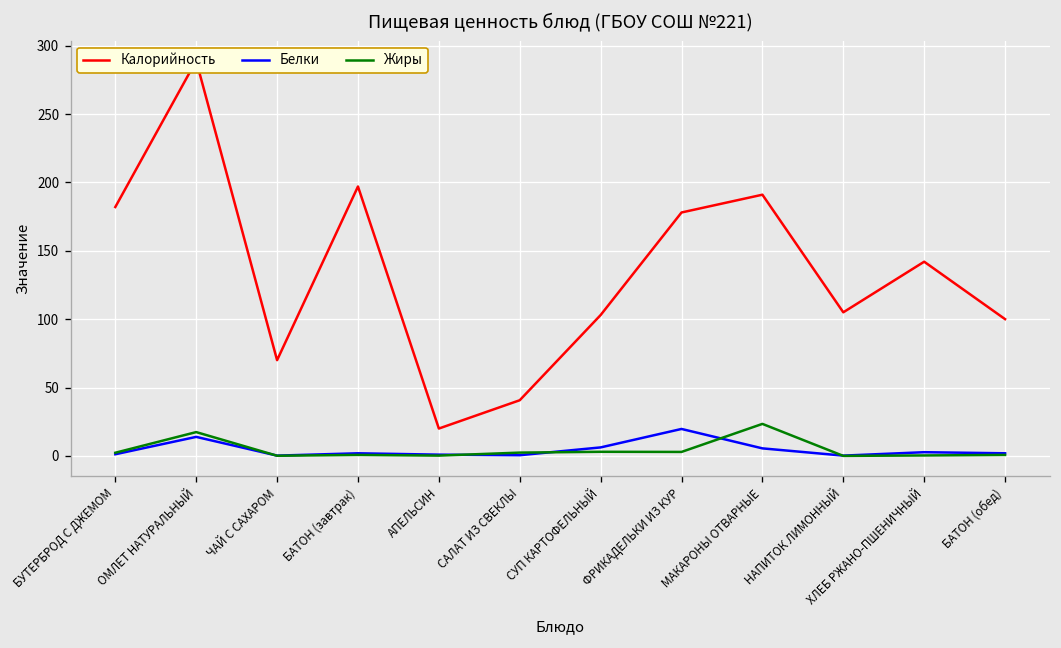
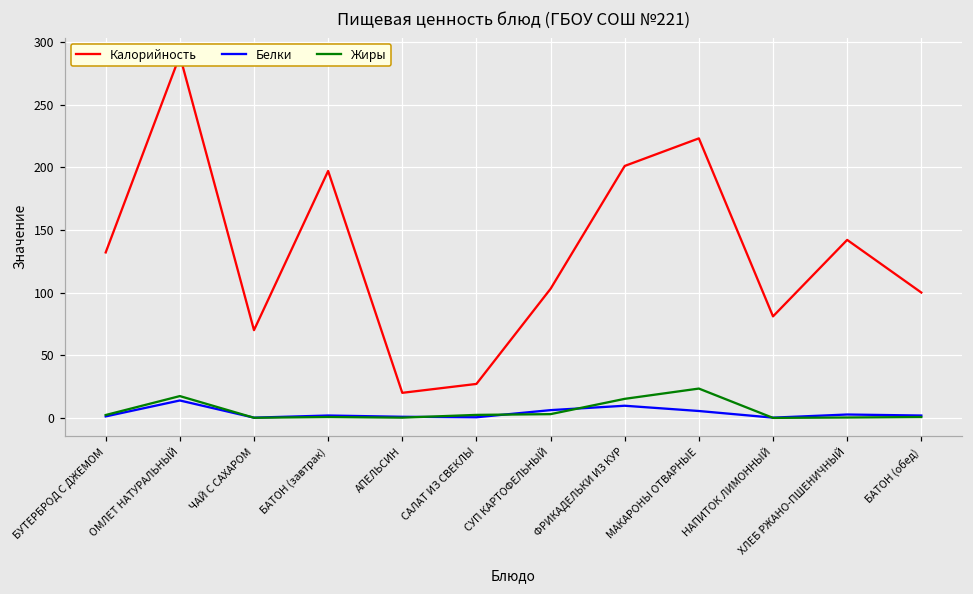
Калорийность, БУТЕРБРОД С ДЖЕМОМ: 182 -> 132
Калорийность, САЛАТ ИЗ СВЕКЛЫ: 41 -> 27
Калорийность, ФРИКАДЕЛЬКИ ИЗ КУР: 178 -> 201
Белки, ФРИКАДЕЛЬКИ ИЗ КУР: 20 -> 10
Жиры, ФРИКАДЕЛЬКИ ИЗ КУР: 3 -> 15
Калорийность, МАКАРОНЫ ОТВАРНЫЕ: 191 -> 223
Калорийность, НАПИТОК ЛИМОННЫЙ: 105 -> 81
